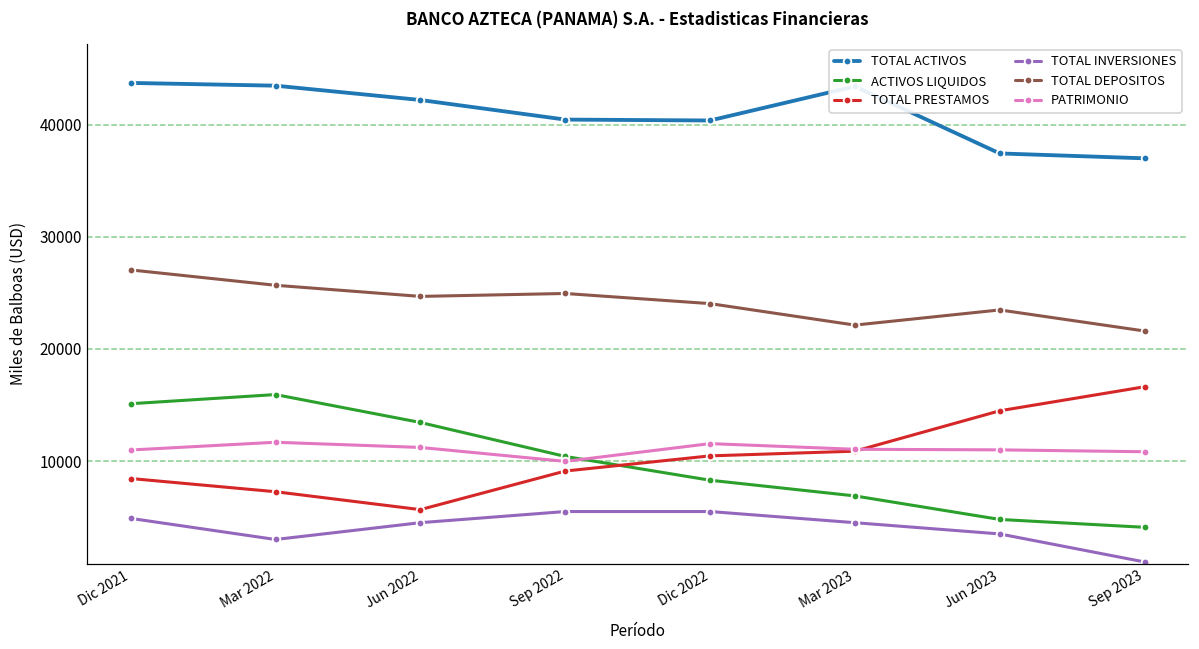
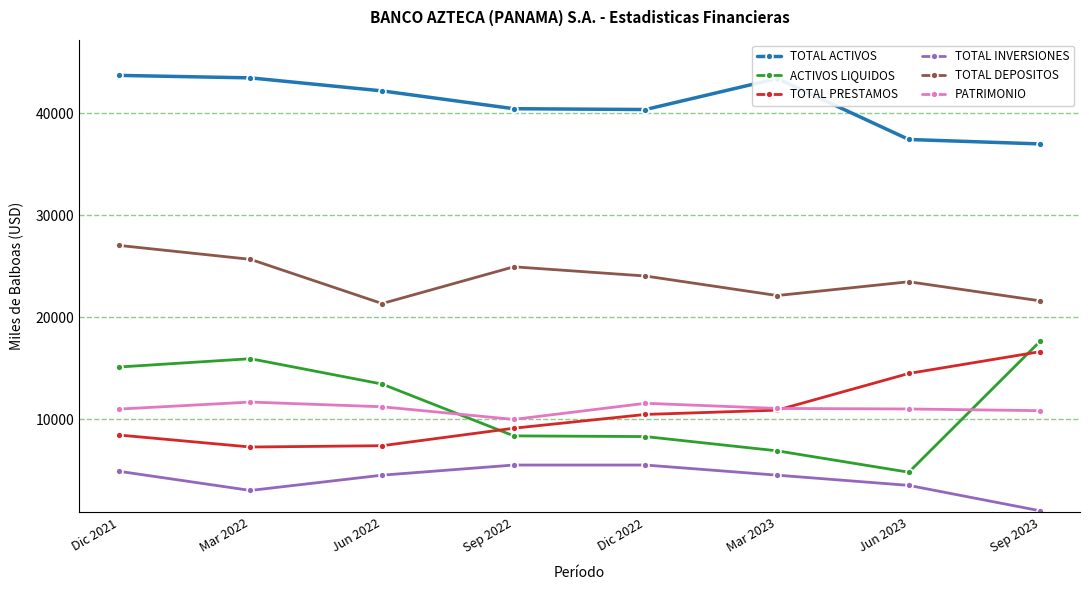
TOTAL PRESTAMOS, Jun 2022: 5700 -> 7400
TOTAL DEPOSITOS, Jun 2022: 24700 -> 21300
ACTIVOS LIQUIDOS, Sep 2022: 10400 -> 8400
ACTIVOS LIQUIDOS, Sep 2023: 4100 -> 17700
